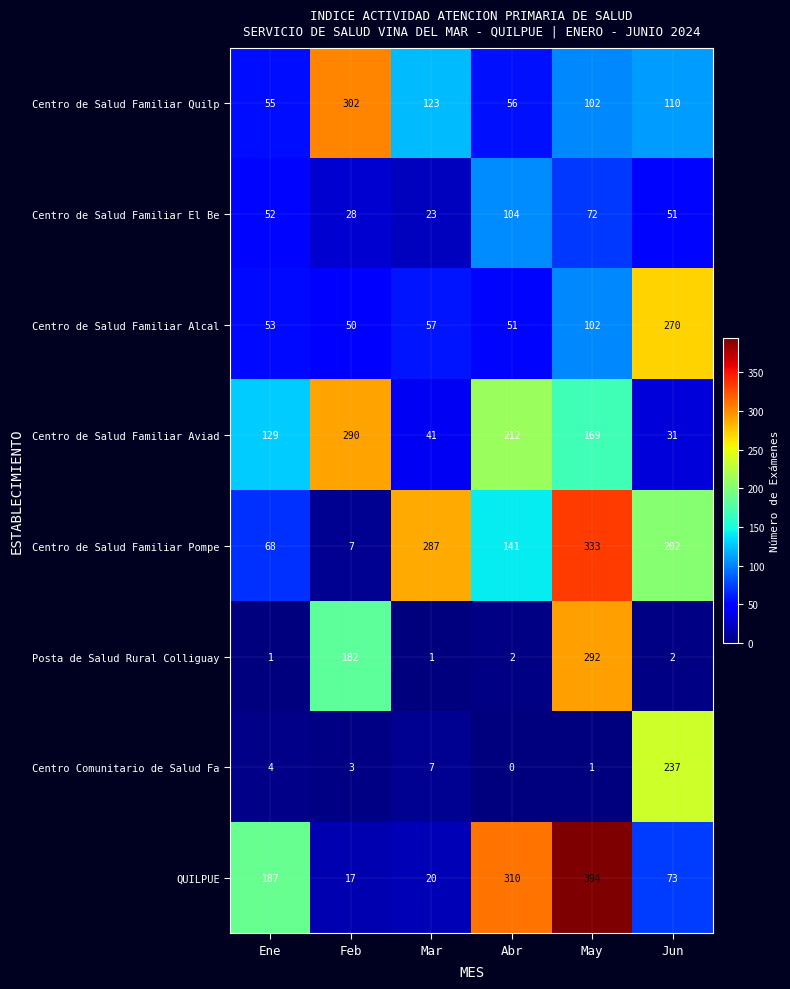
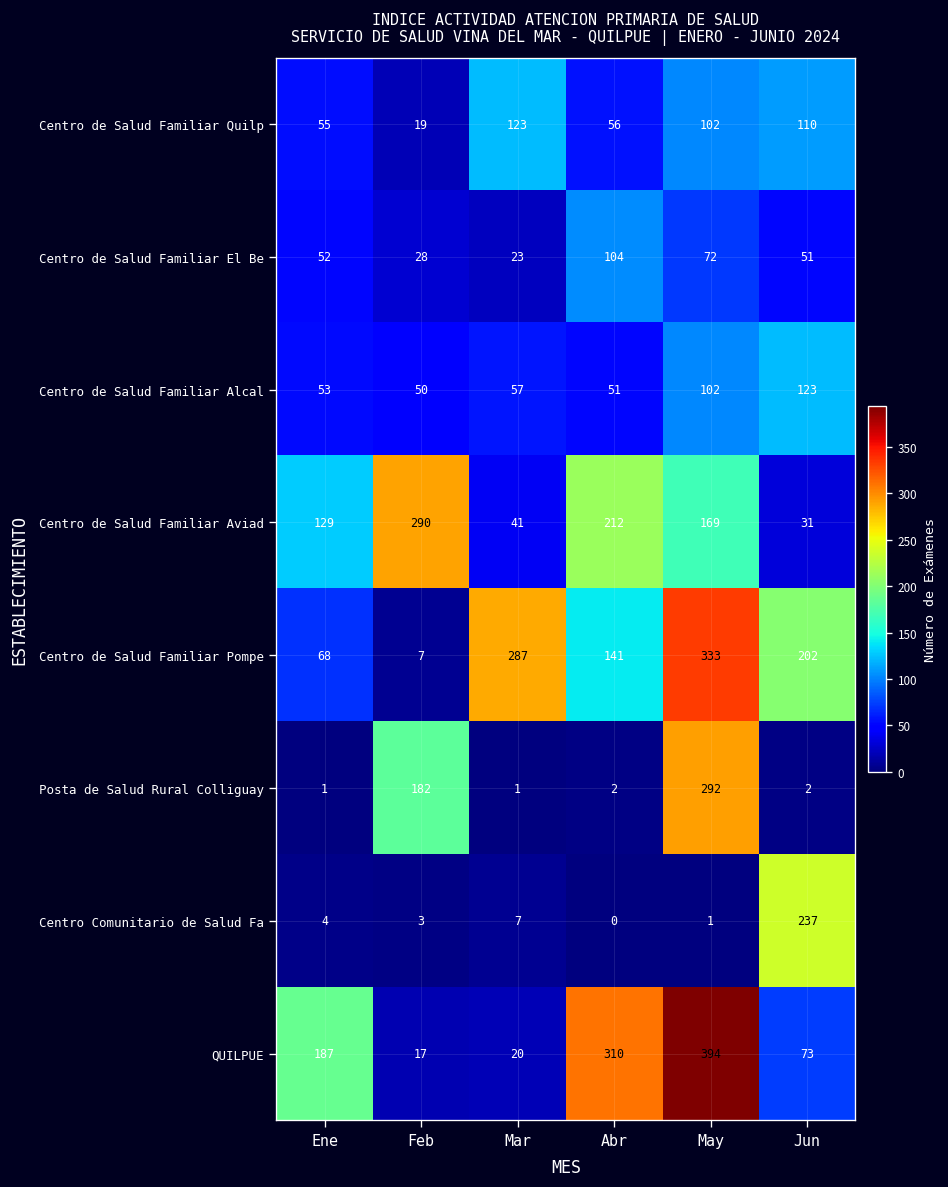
Centro de Salud Familiar Quilp, Feb: 302 -> 19
Centro de Salud Familiar Alcal, Jun: 270 -> 123
